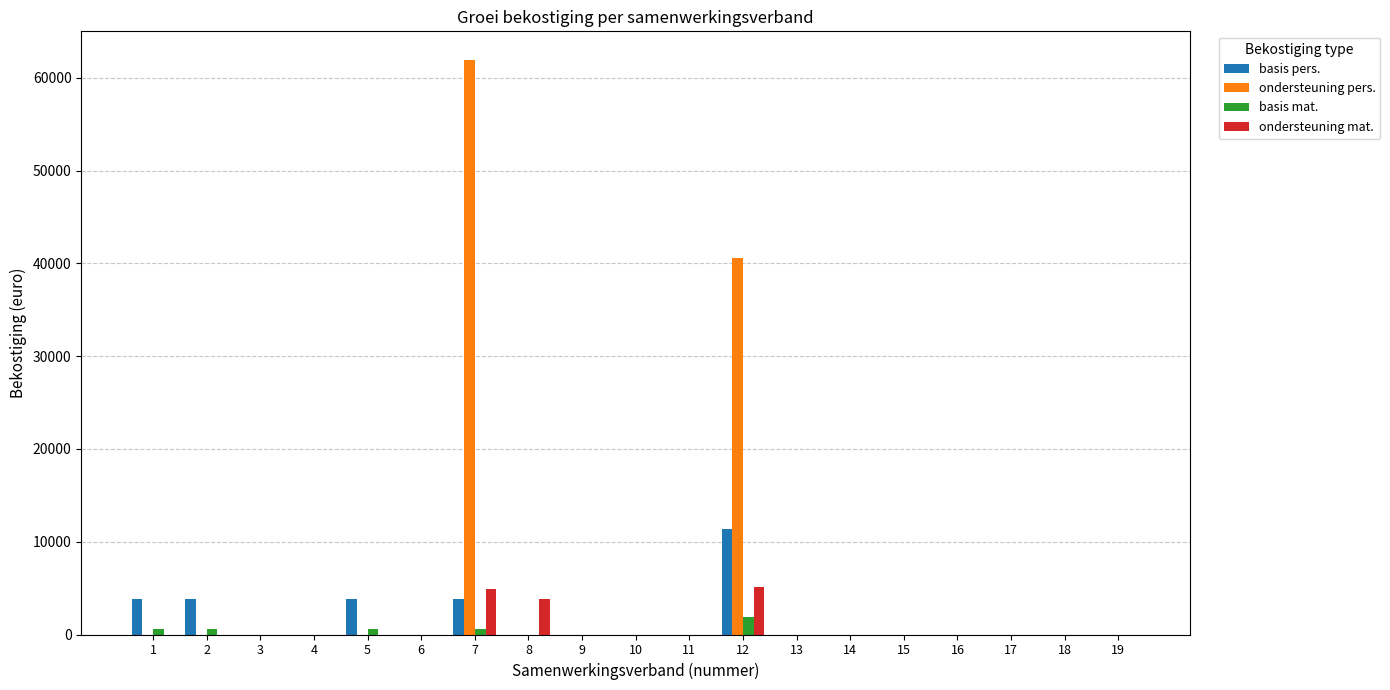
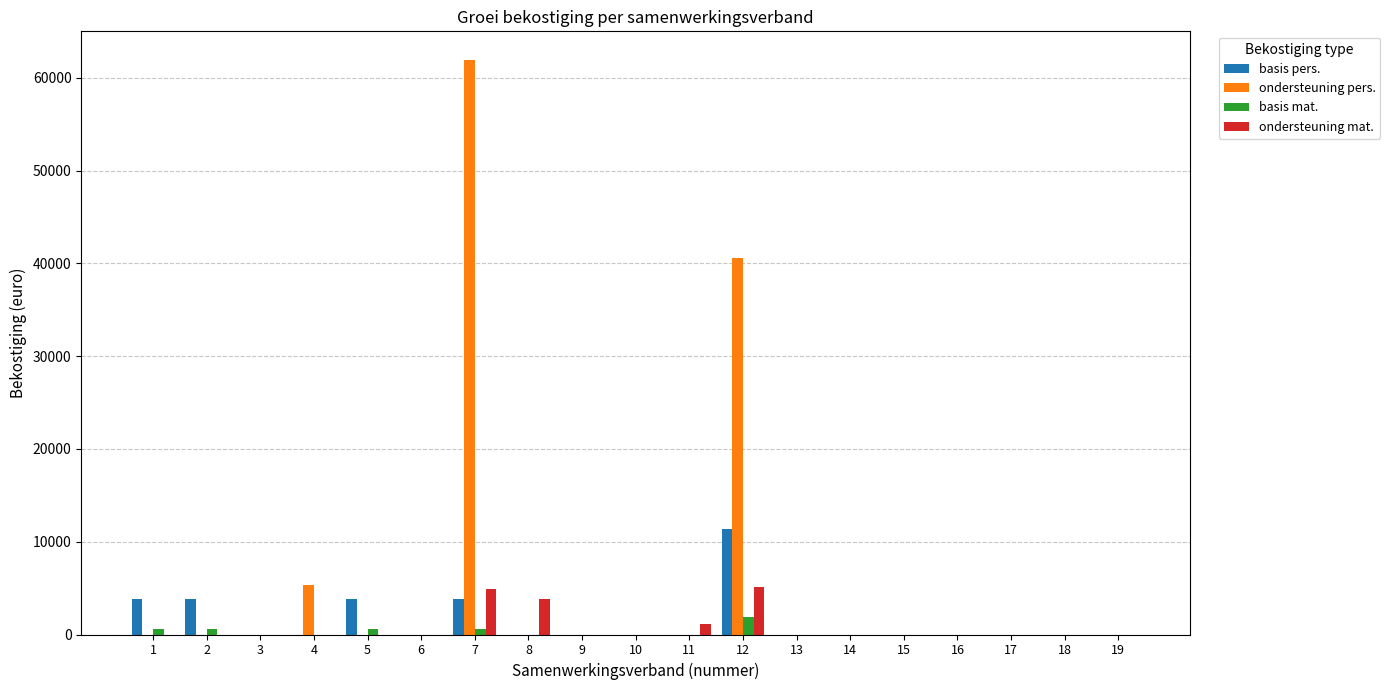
ondersteuning pers., 4: 0 -> 5000
ondersteuning mat., 11: 0 -> 1000
